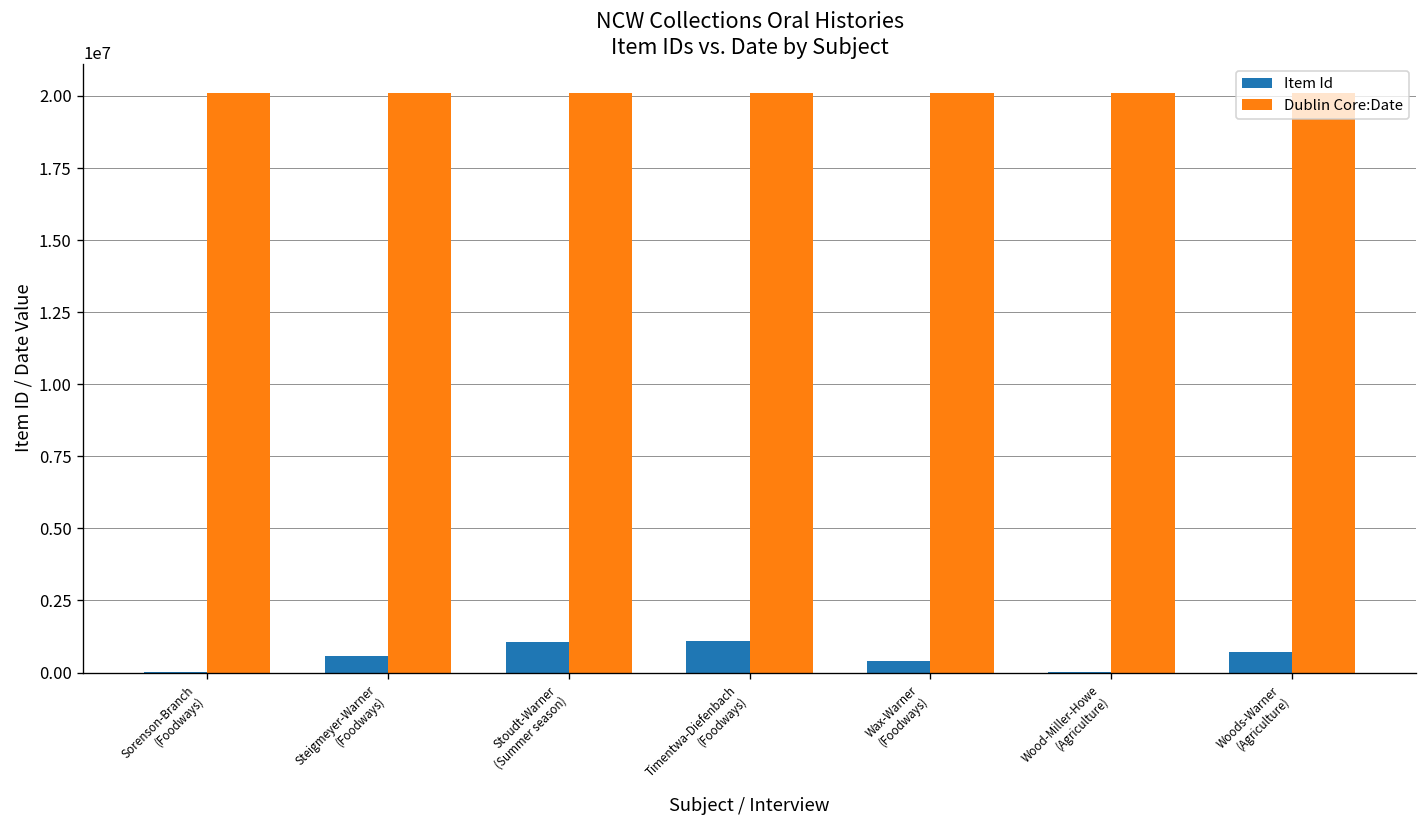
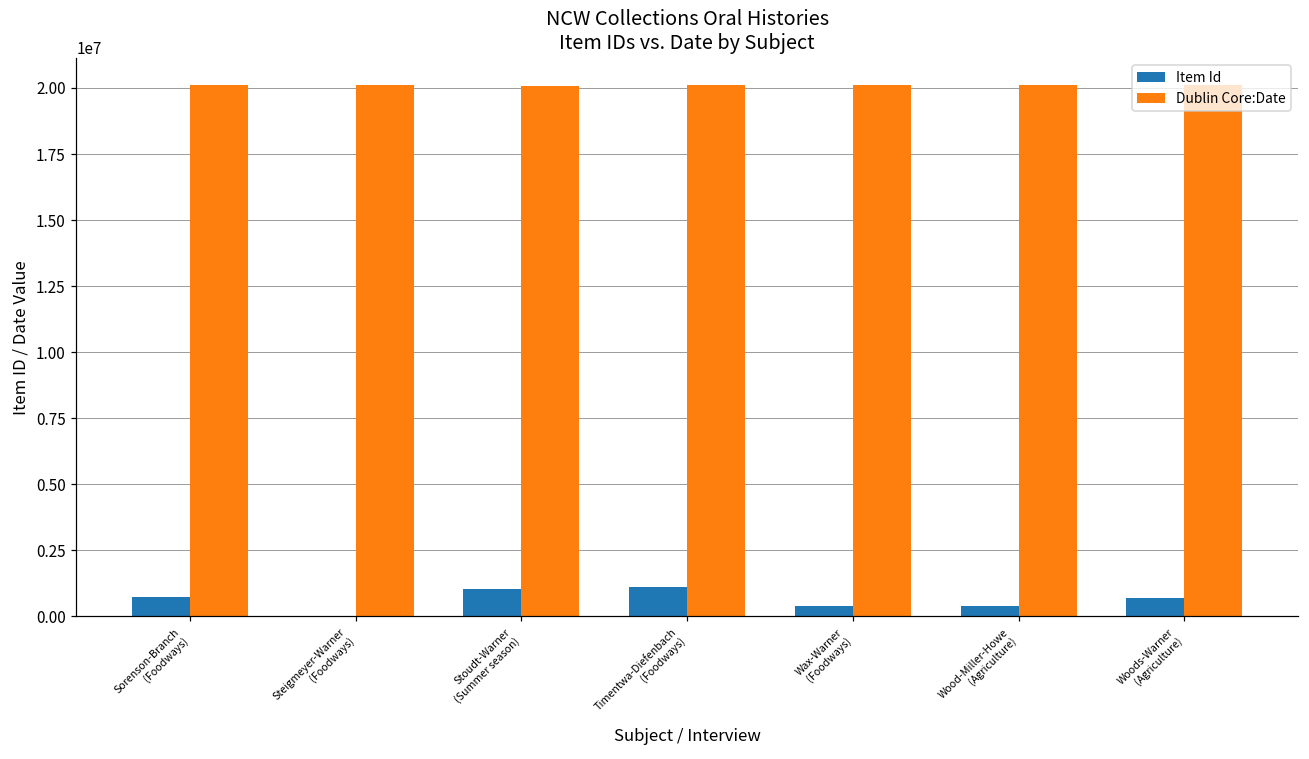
Item Id, Sorenson-Branch (Foodways): 0 -> 700000
Item Id, Steigmeyer-Warner (Foodways): 600000 -> 0
Item Id, Wood-Miller-Howe (Agriculture): 0 -> 400000
